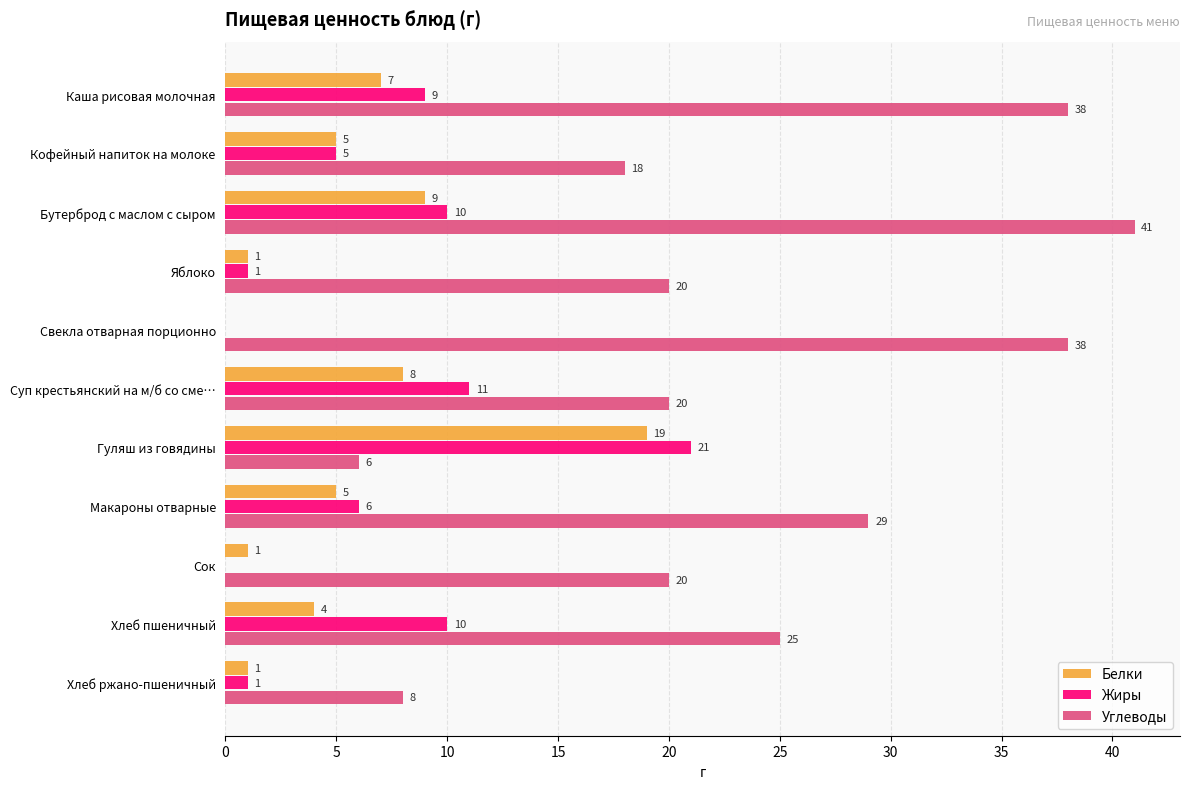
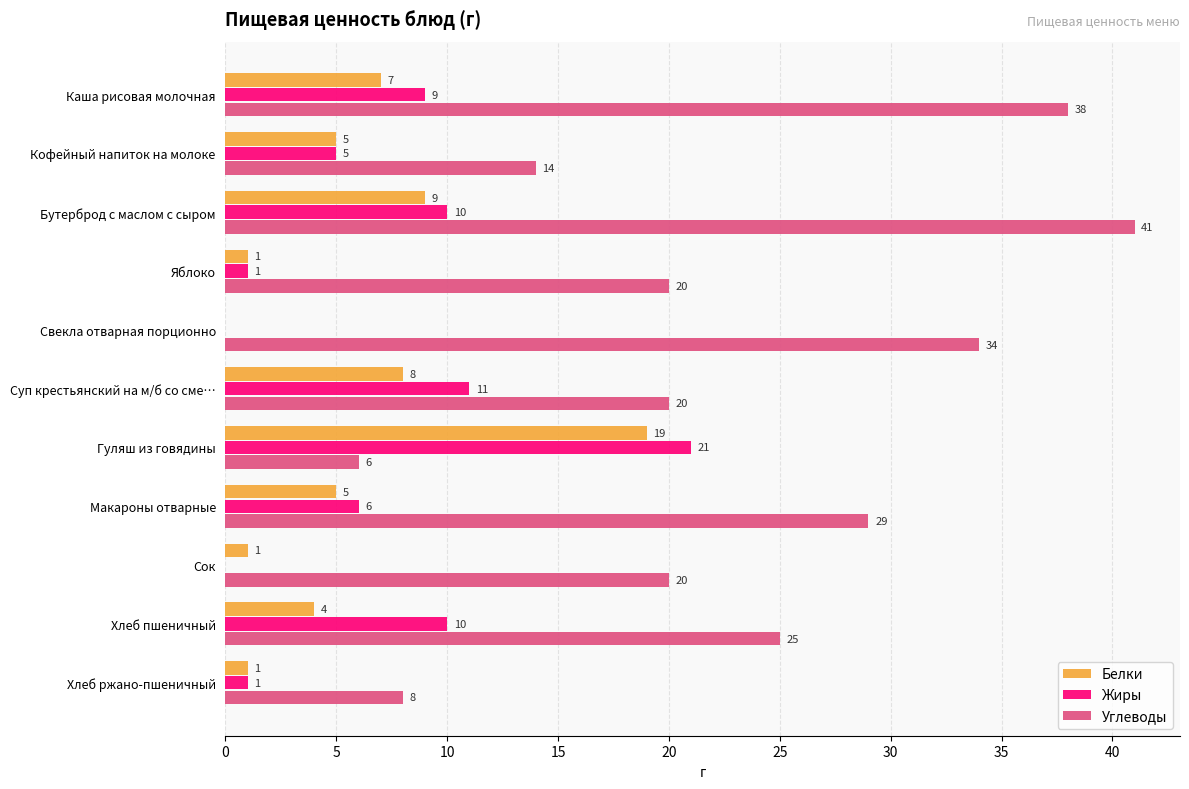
Углеводы, Кофейный напиток на молоке: 18 -> 14
Углеводы, Свекла отварная порционно: 38 -> 34
